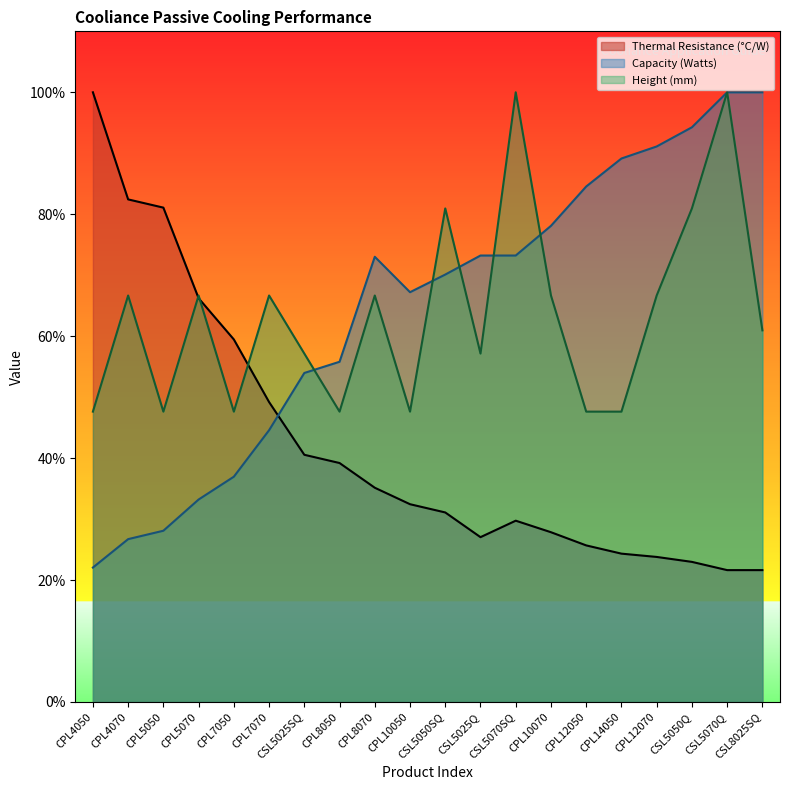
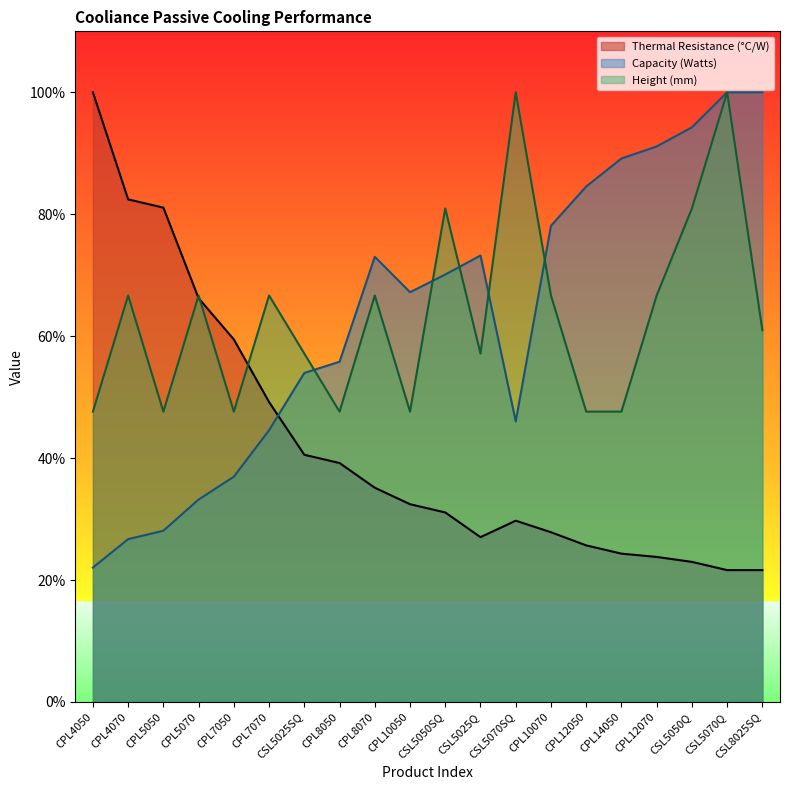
Capacity (Watts), CSL5070SQ: 73% -> 46%
